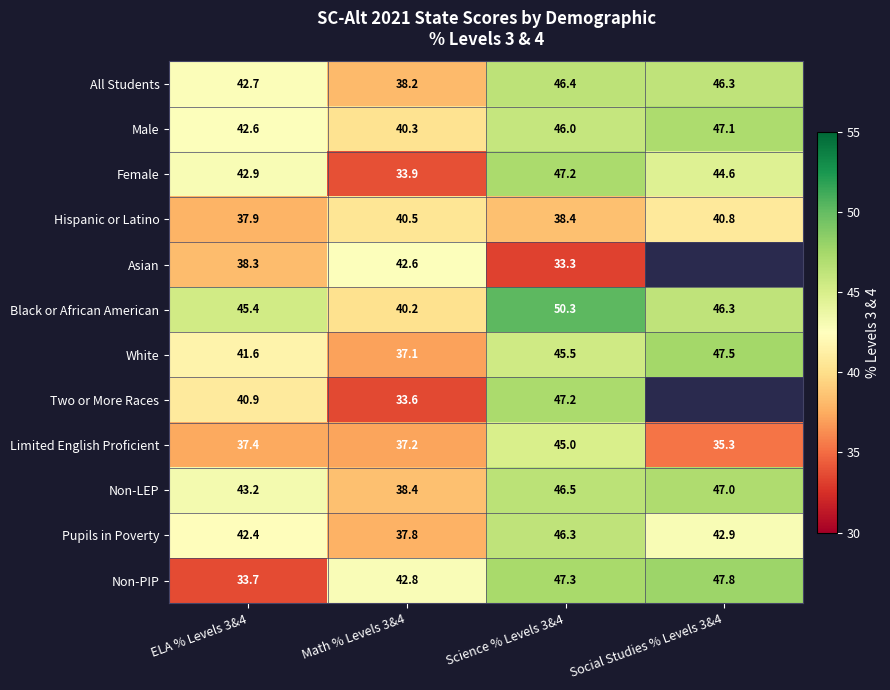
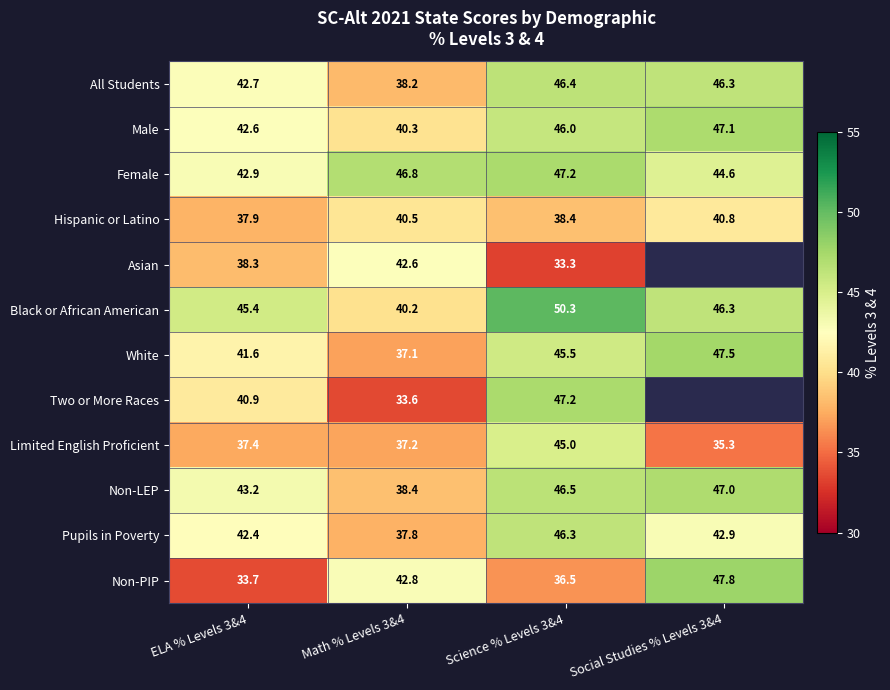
Female, Math % Levels 3&4: 33.9 -> 46.8
Non-PIP, Science % Levels 3&4: 47.3 -> 36.5
